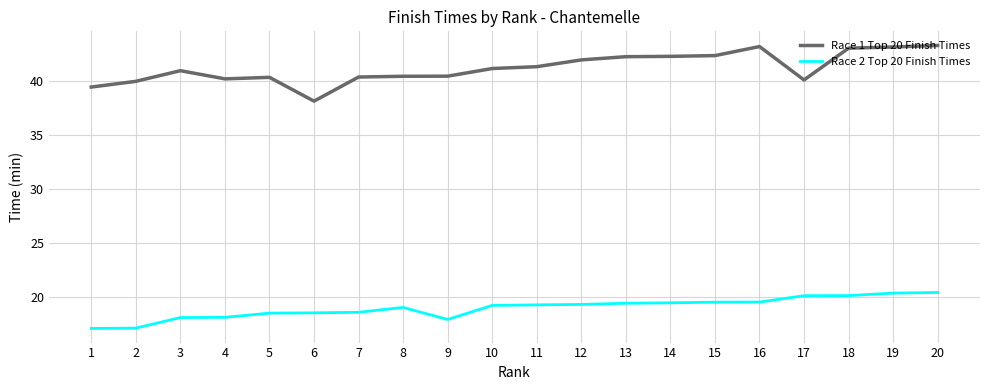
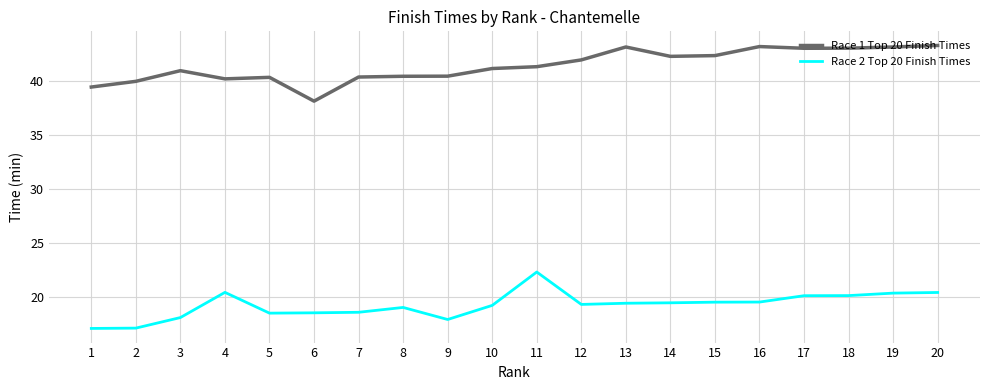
Race 2 Top 20 Finish Times, 4: 18.1 -> 20.4
Race 2 Top 20 Finish Times, 11: 19.3 -> 22.3
Race 1 Top 20 Finish Times, 13: 42.3 -> 43.2
Race 1 Top 20 Finish Times, 17: 40.1 -> 43.1
